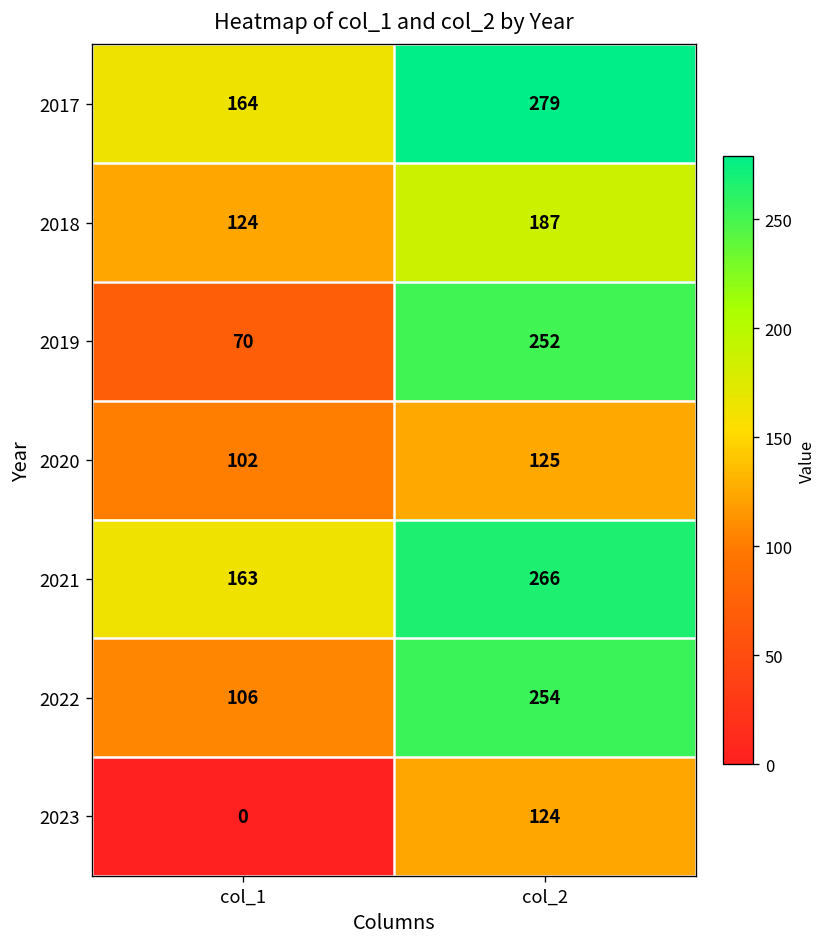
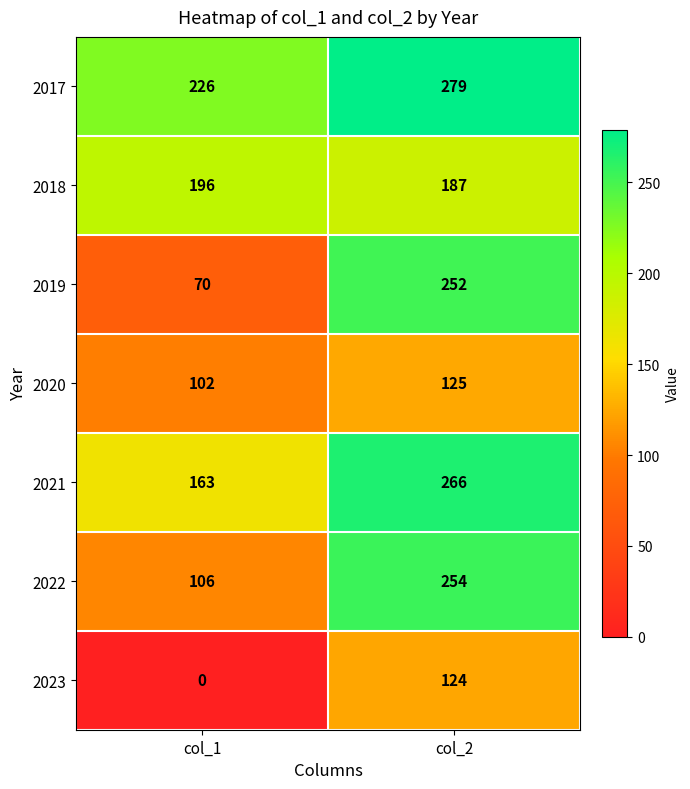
2017, col_1: 164 -> 226
2018, col_1: 124 -> 196
